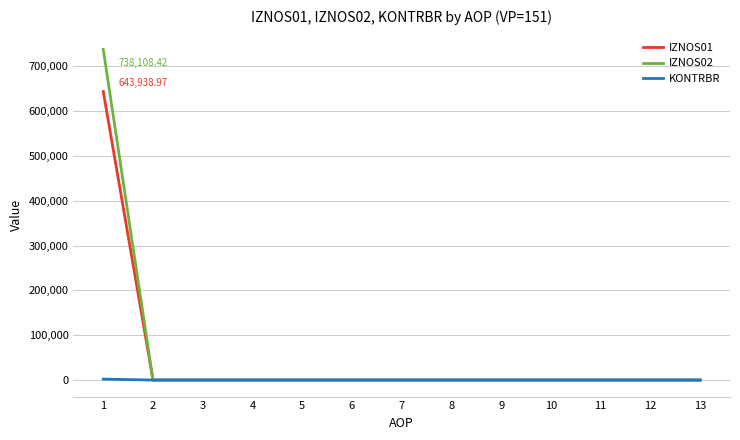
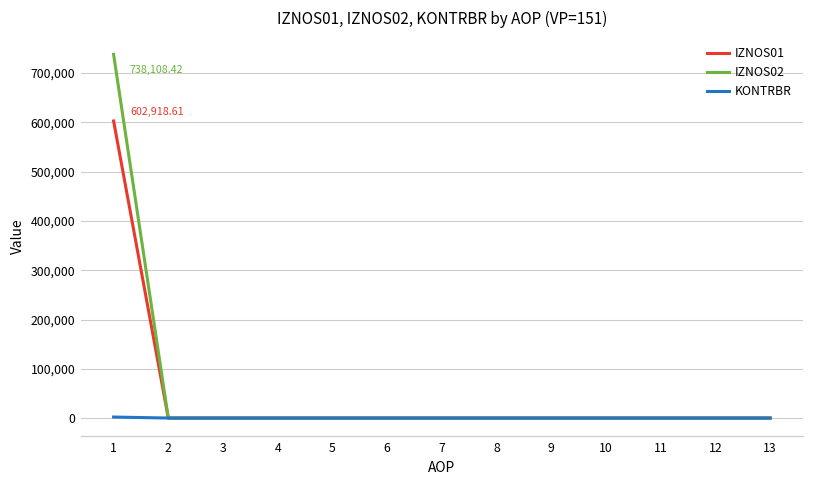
IZNOS01, 1: 643,938.97 -> 602,918.61
